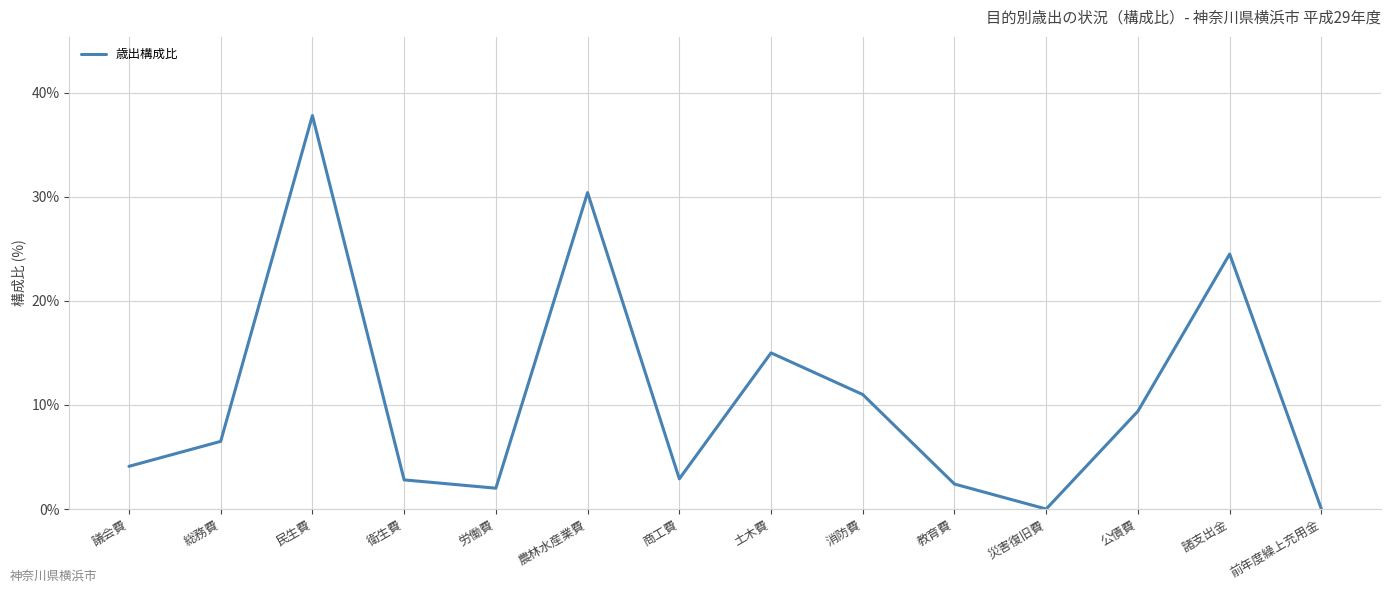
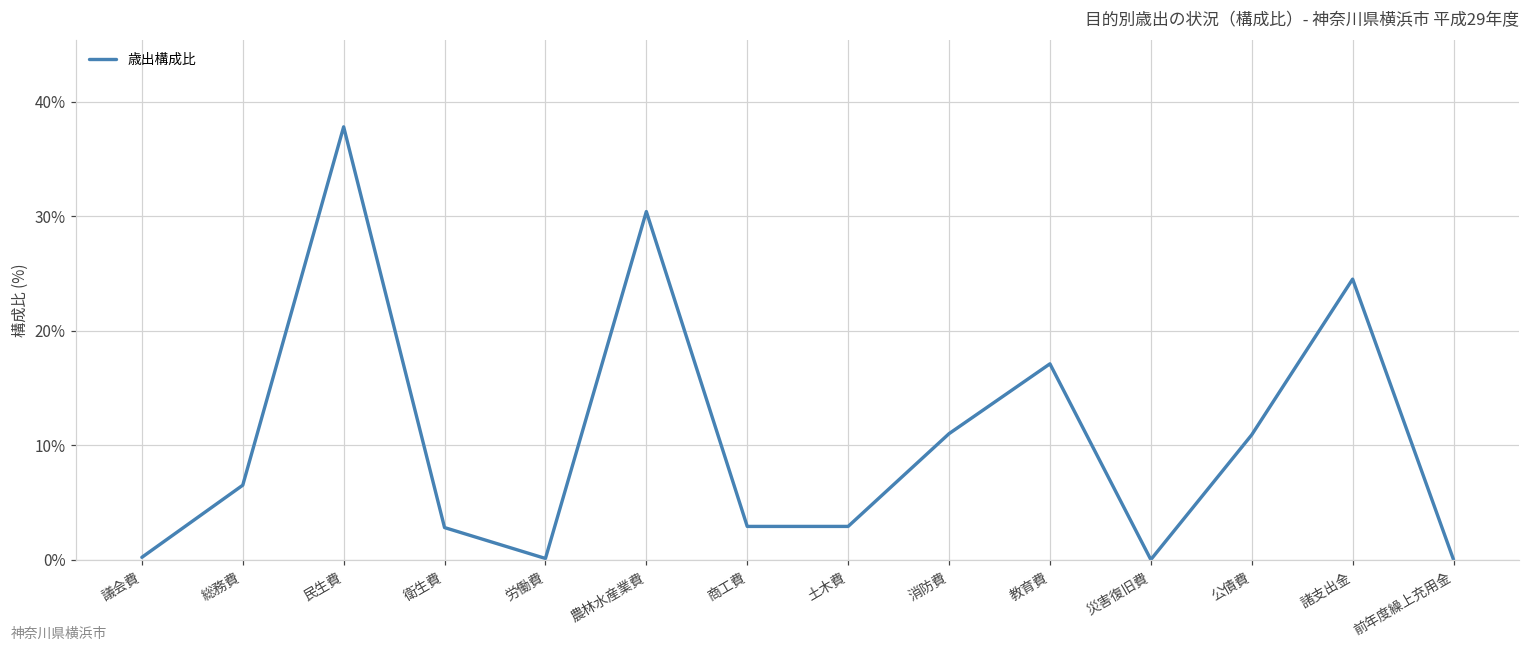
議会費: 4.1% -> 0.2%
労働費: 2.0% -> 0.1%
土木費: 15.0% -> 2.9%
教育費: 2.4% -> 17.1%
公債費: 9.4% -> 10.9%
